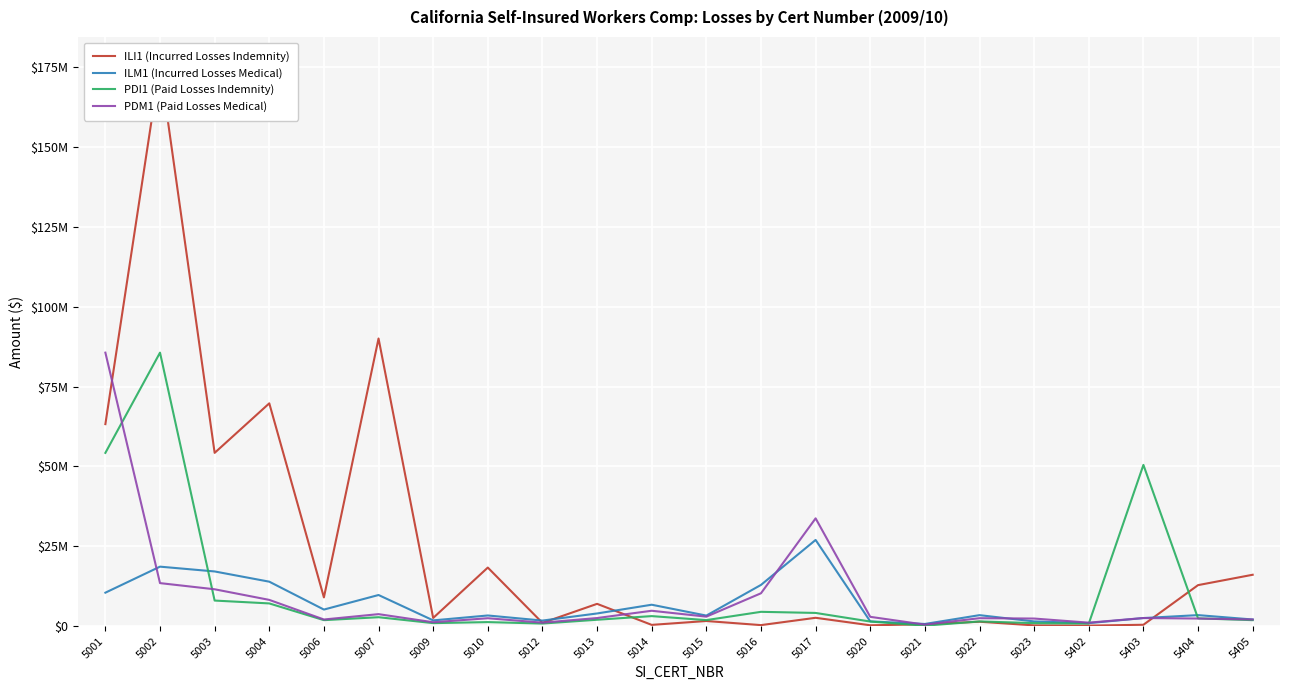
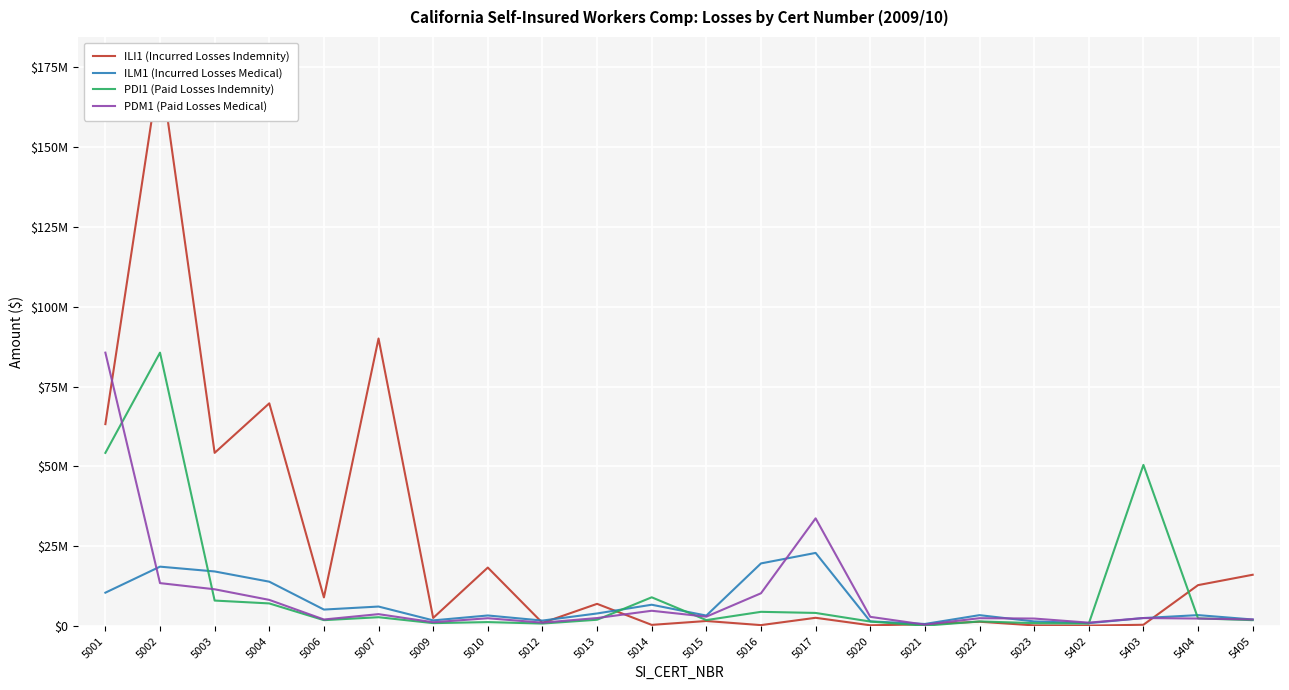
ILM1 (Incurred Losses Medical), 5007: $10000000 -> $6000000
PDI1 (Paid Losses Indemnity), 5014: $3000000 -> $9000000
ILM1 (Incurred Losses Medical), 5016: $13000000 -> $20000000
ILM1 (Incurred Losses Medical), 5017: $27000000 -> $23000000
